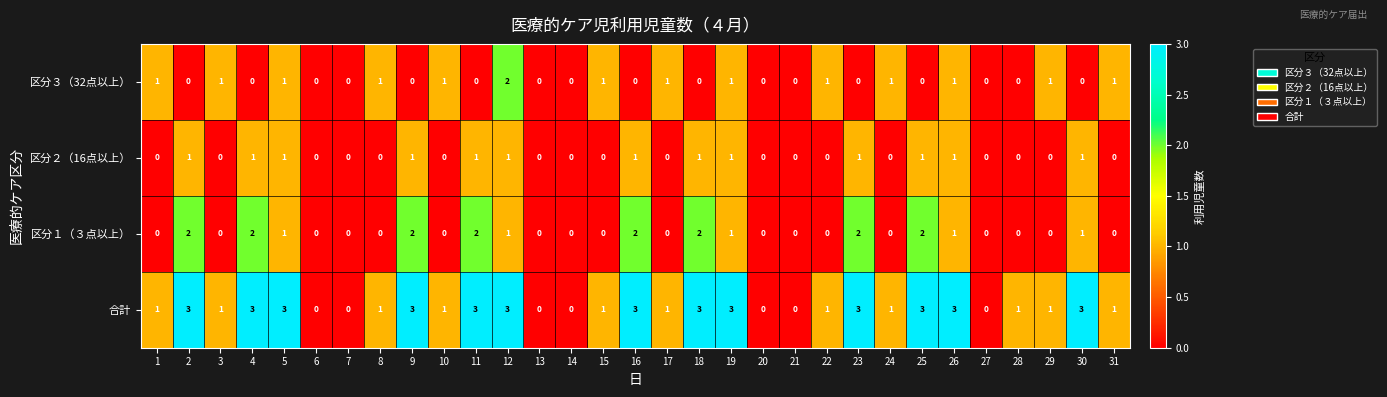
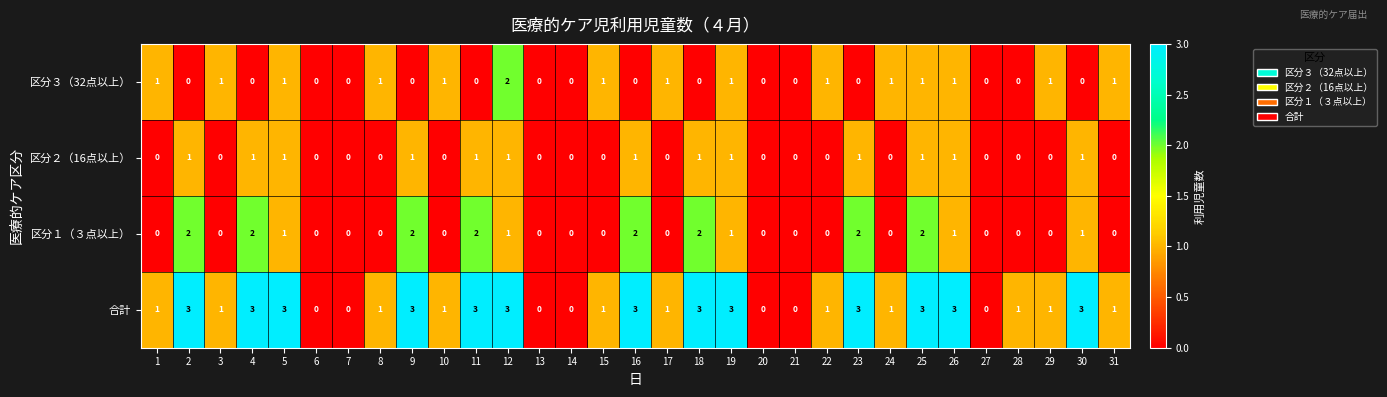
区分３（32点以上）, 25: 0 -> 1
